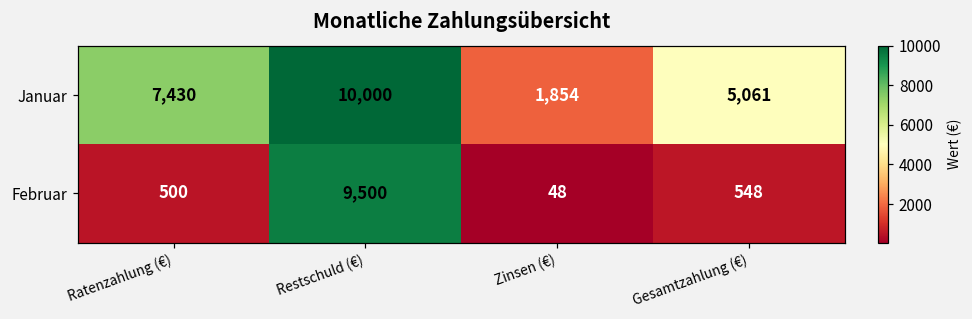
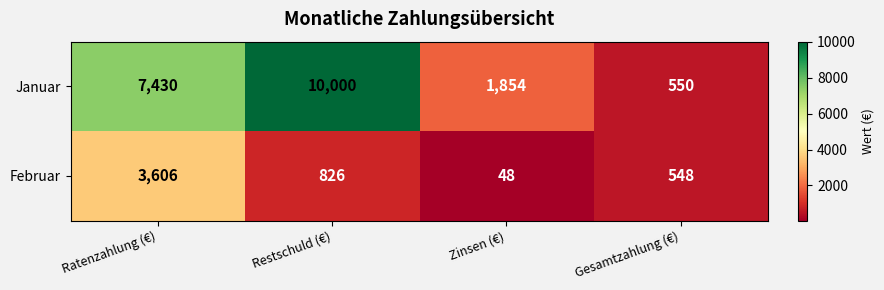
Januar, Gesamtzahlung (€): 5,061 -> 550
Februar, Ratenzahlung (€): 500 -> 3,606
Februar, Restschuld (€): 9,500 -> 826
